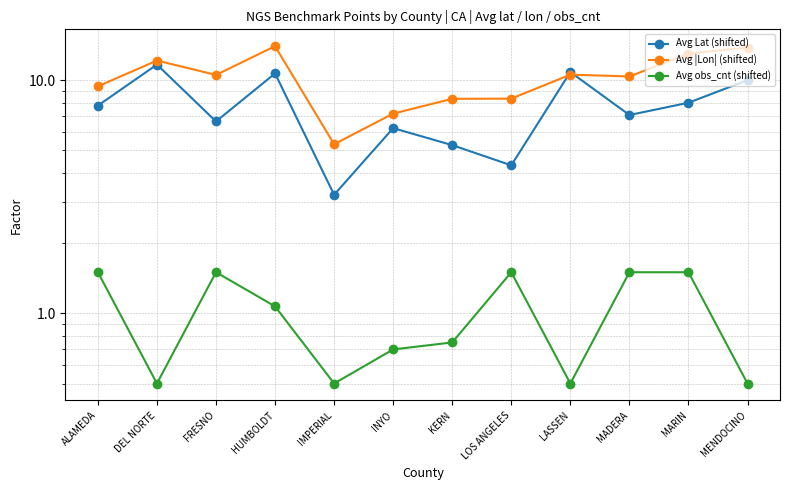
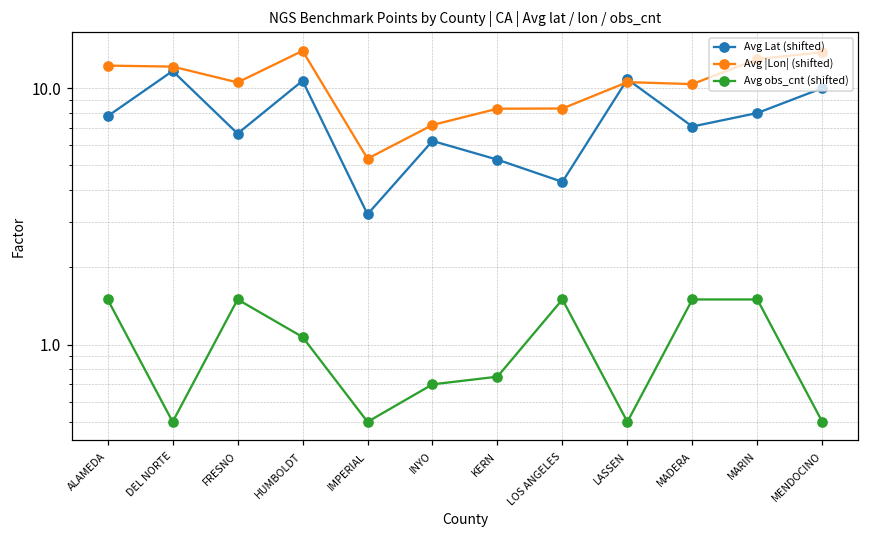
Avg |Lon| (shifted), ALAMEDA: 9.4 -> 12
